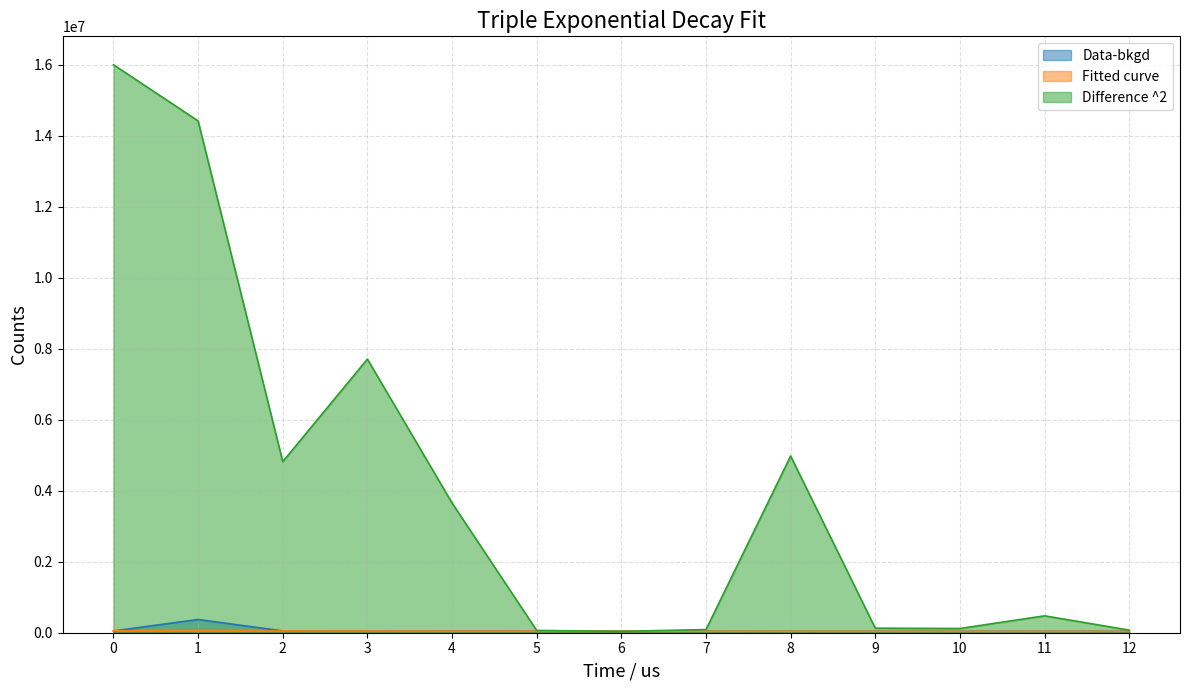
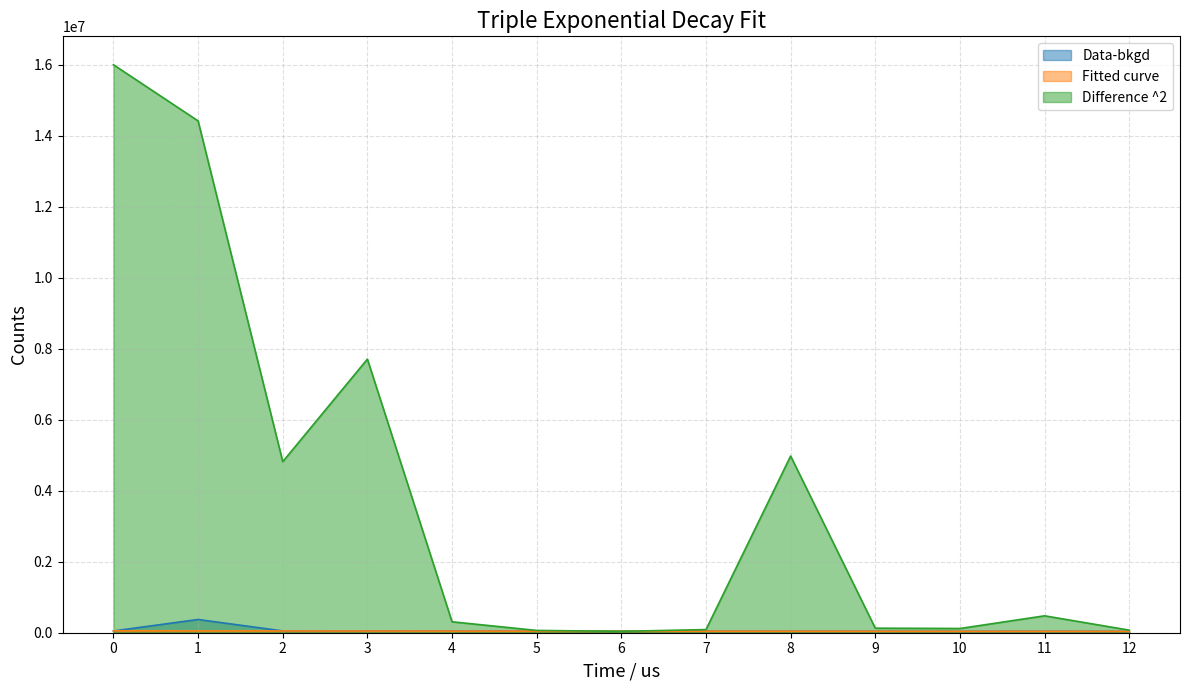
Difference ^2, 4: 3700000 -> 300000
